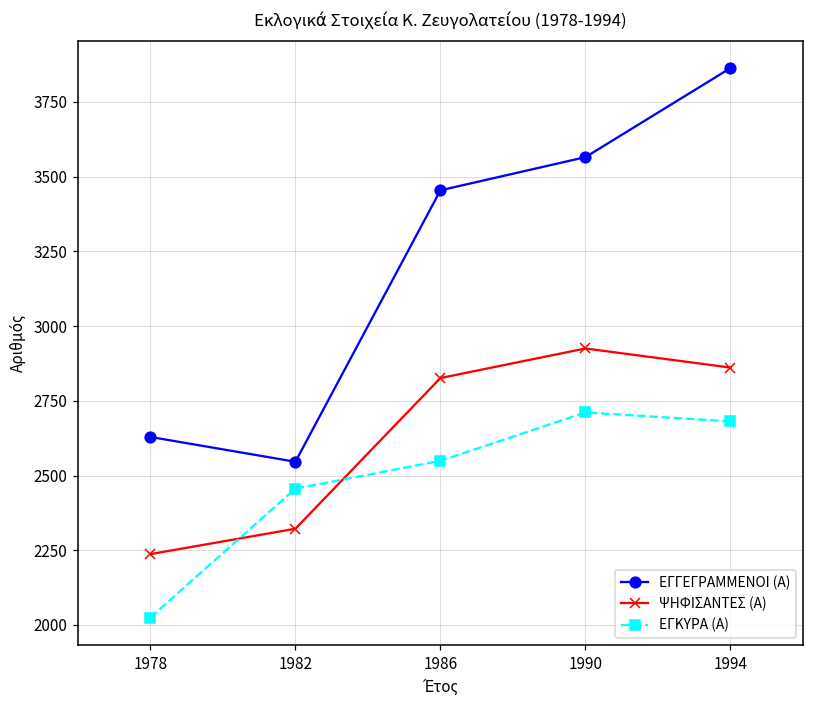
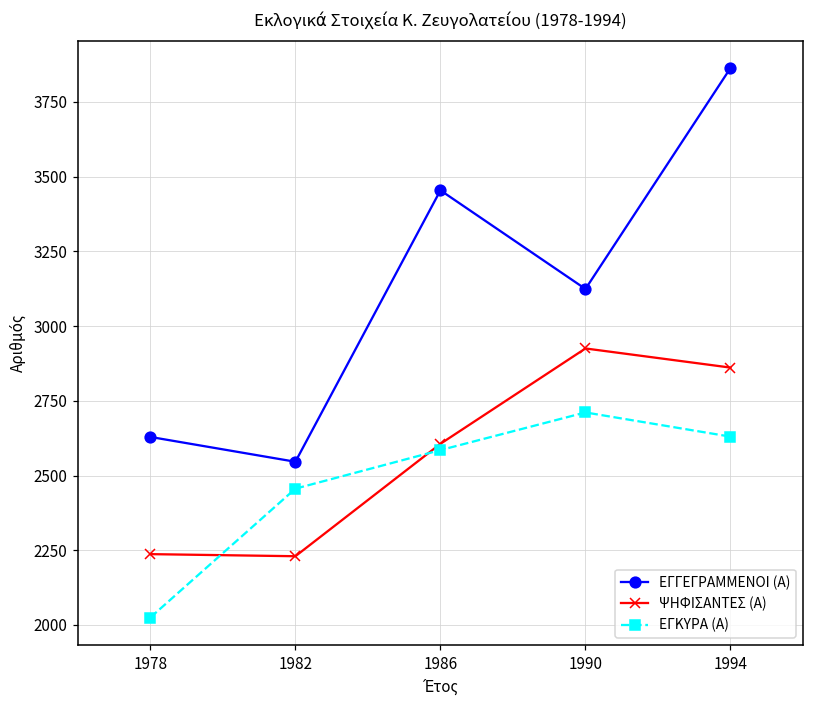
ΨΗΦΙΣΑΝΤΕΣ (Α), 1982: 2320 -> 2230
ΨΗΦΙΣΑΝΤΕΣ (Α), 1986: 2830 -> 2610
ΕΓΚΥΡΑ (Α), 1986: 2550 -> 2590
ΕΓΓΕΓΡΑΜΜΕΝΟΙ (Α), 1990: 3570 -> 3120
ΕΓΚΥΡΑ (Α), 1994: 2680 -> 2630
